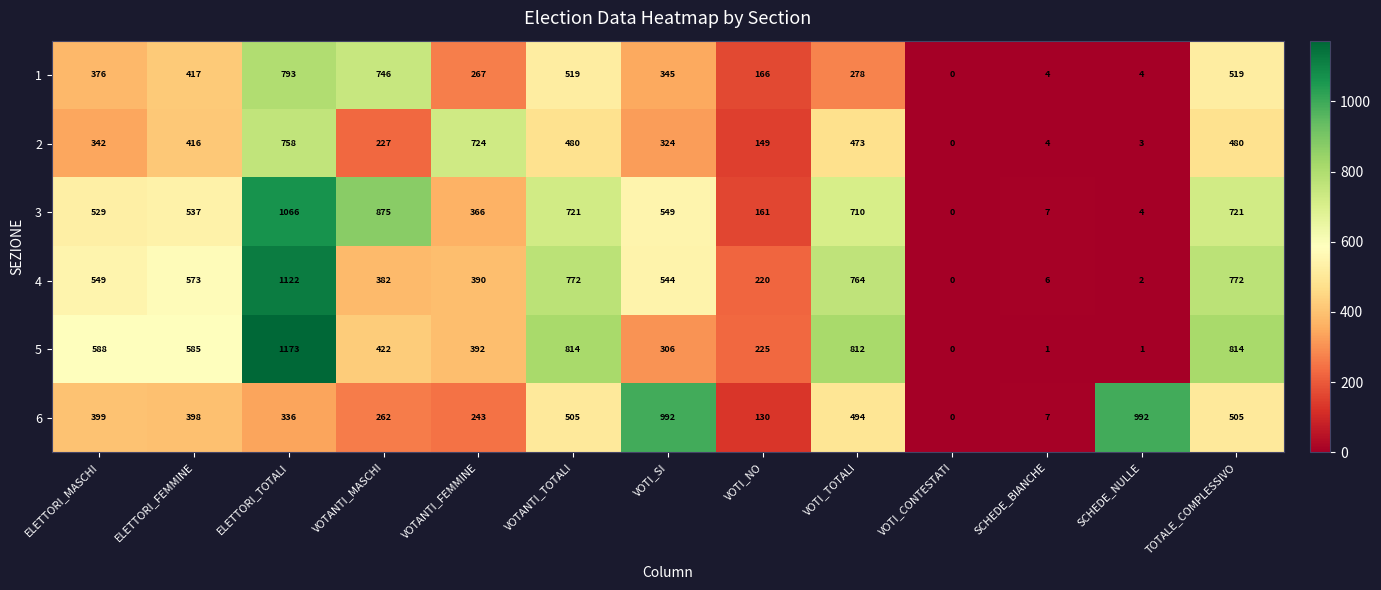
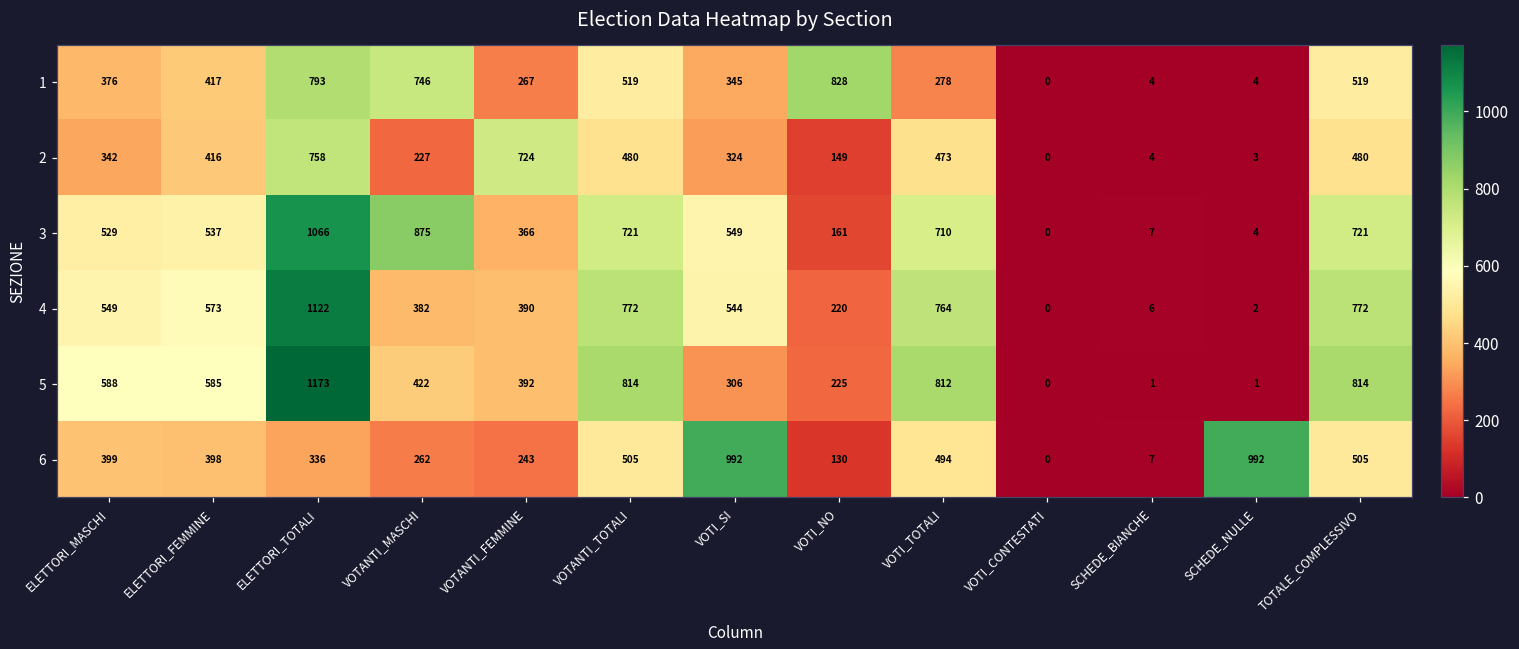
1, VOTI_NO: 166 -> 828
